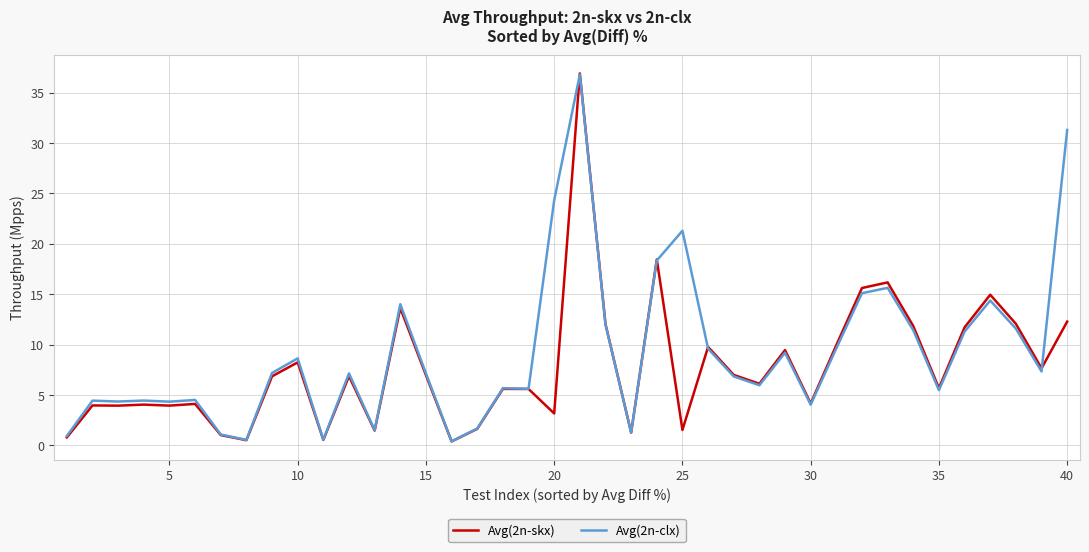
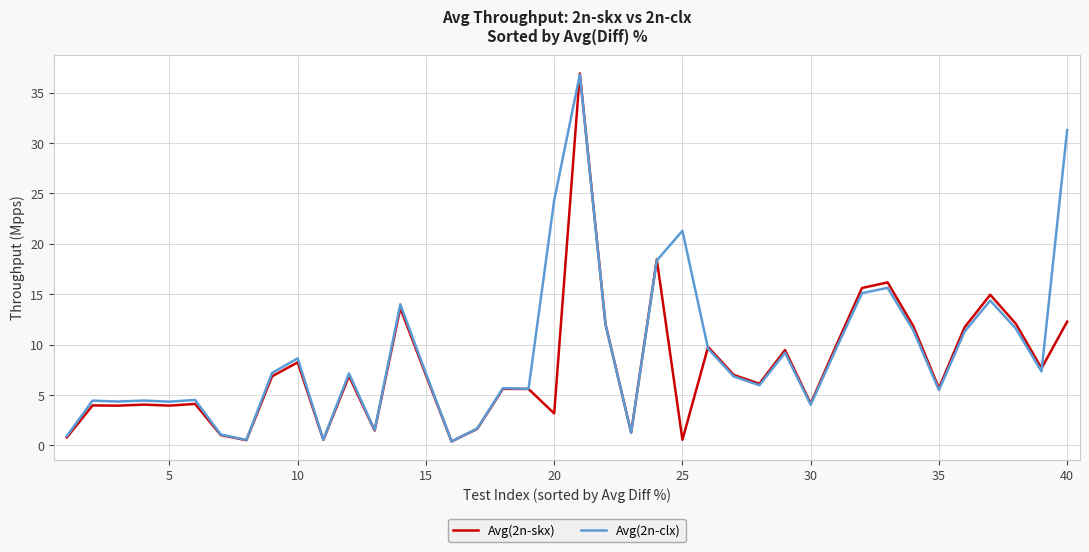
Avg(2n-skx), 25: 1.5 -> 0.6
